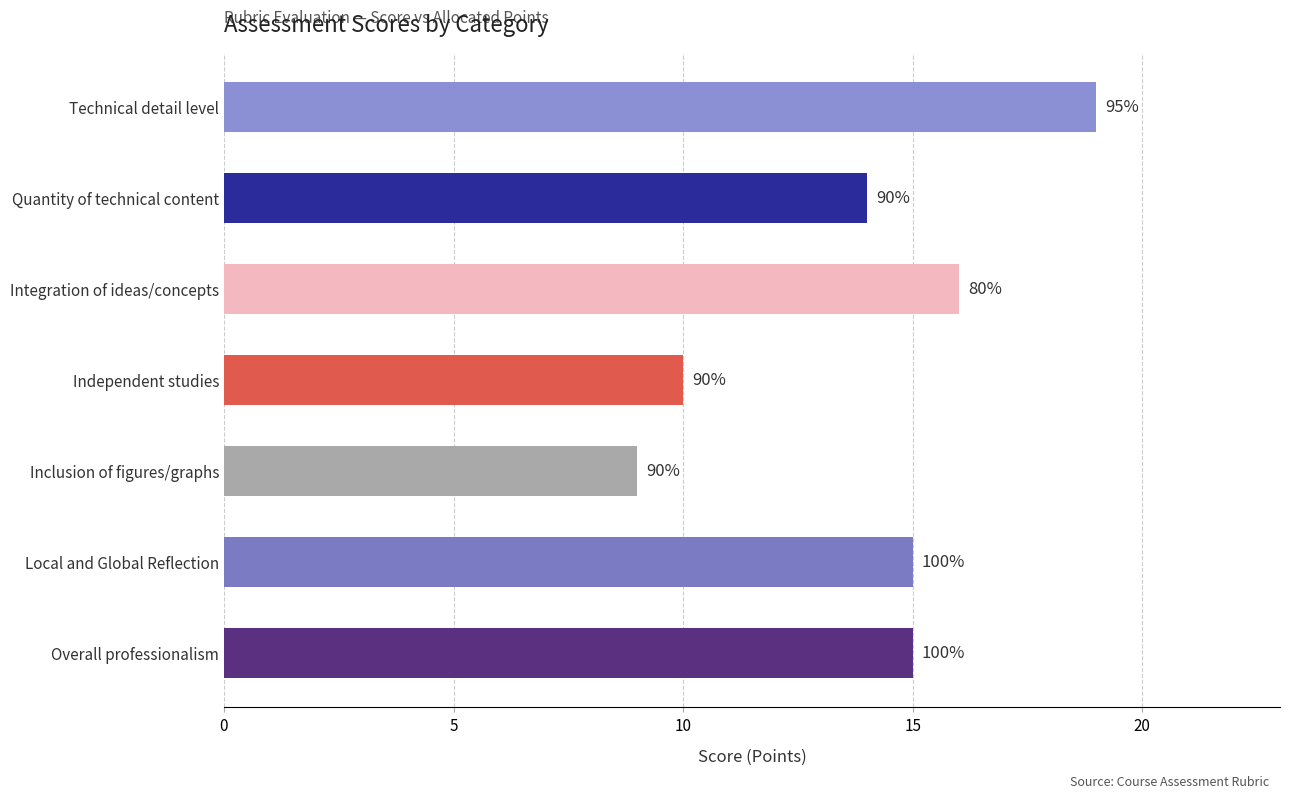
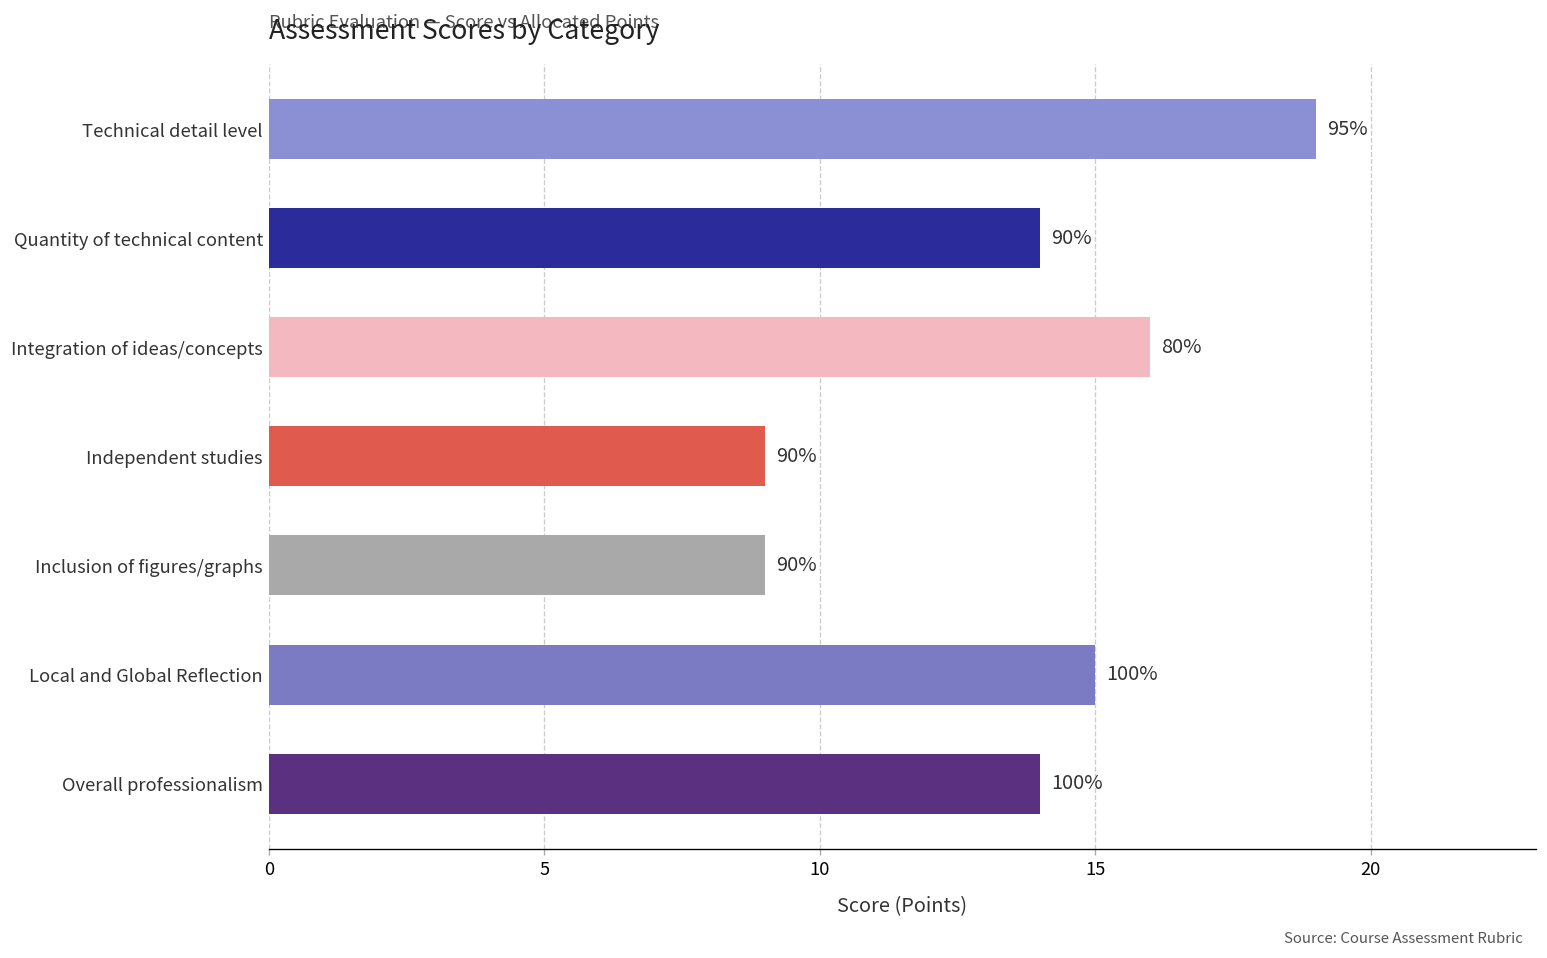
Independent studies: 10 -> 9
Overall professionalism: 15 -> 14
